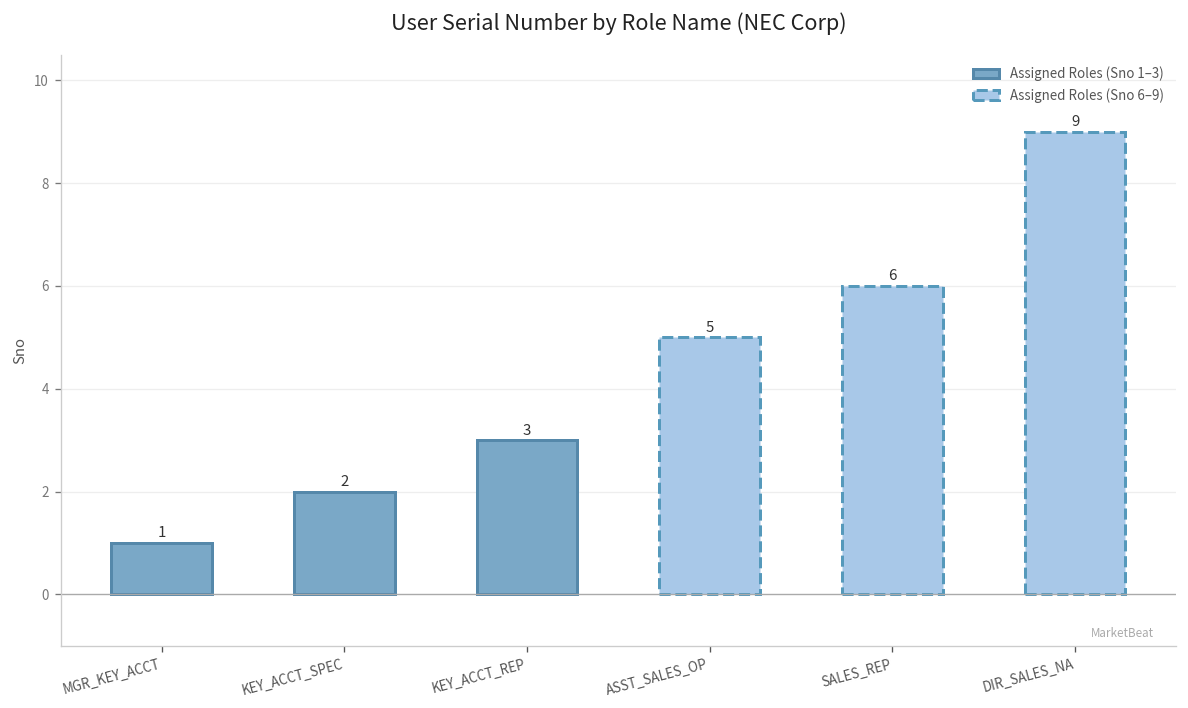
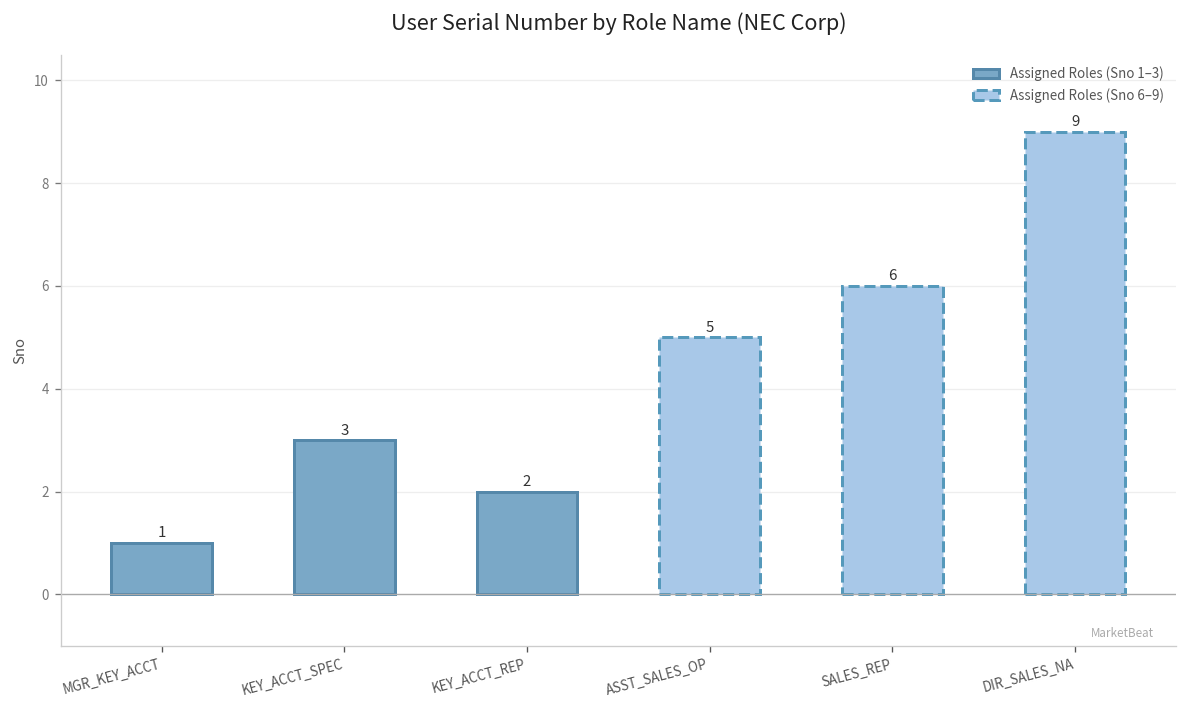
KEY_ACCT_SPEC: 2 -> 3
KEY_ACCT_REP: 3 -> 2
